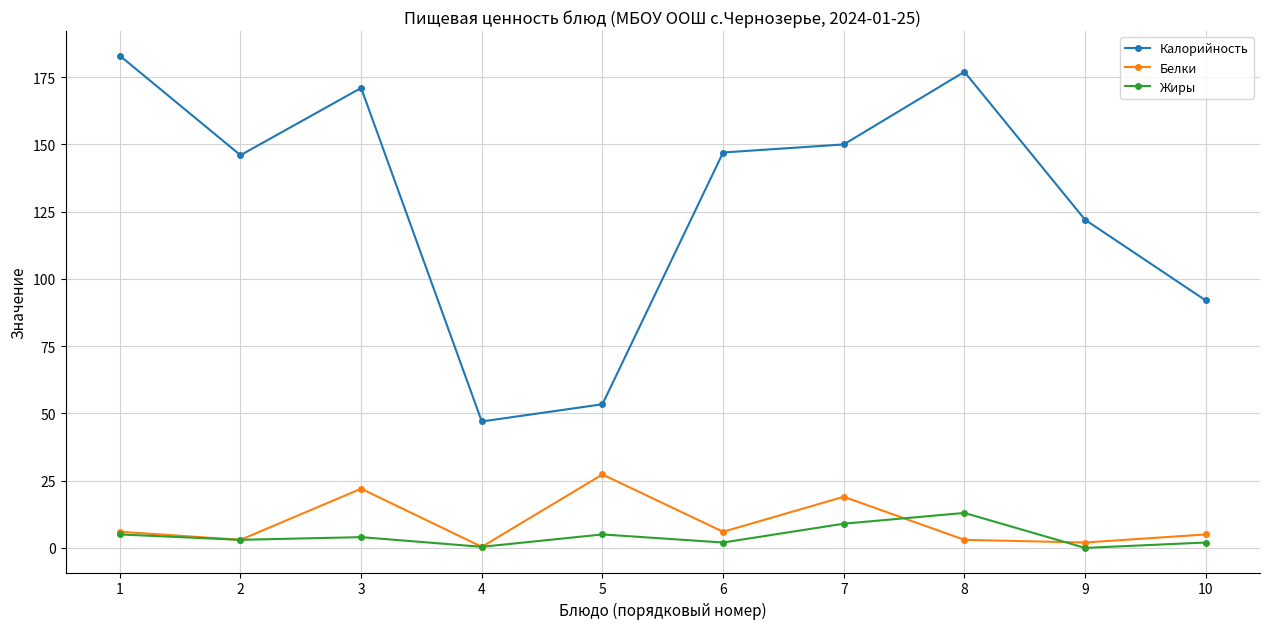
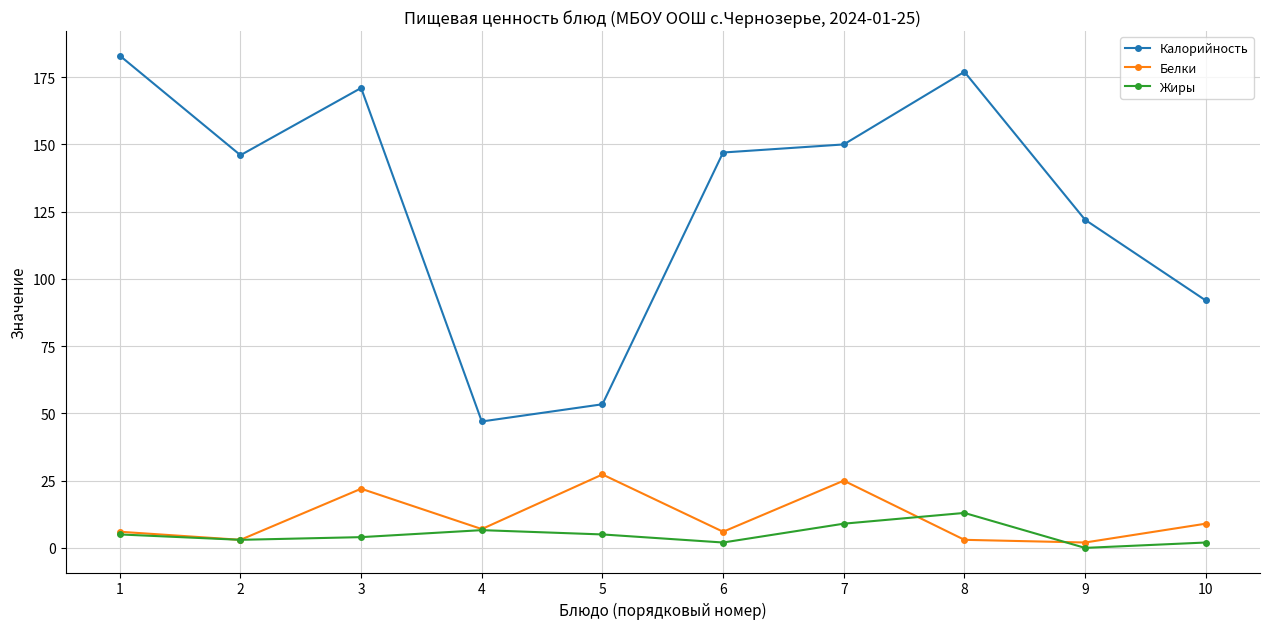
Белки, 4: 0 -> 7
Жиры, 4: 0 -> 7
Белки, 7: 19 -> 25
Белки, 10: 5 -> 9
